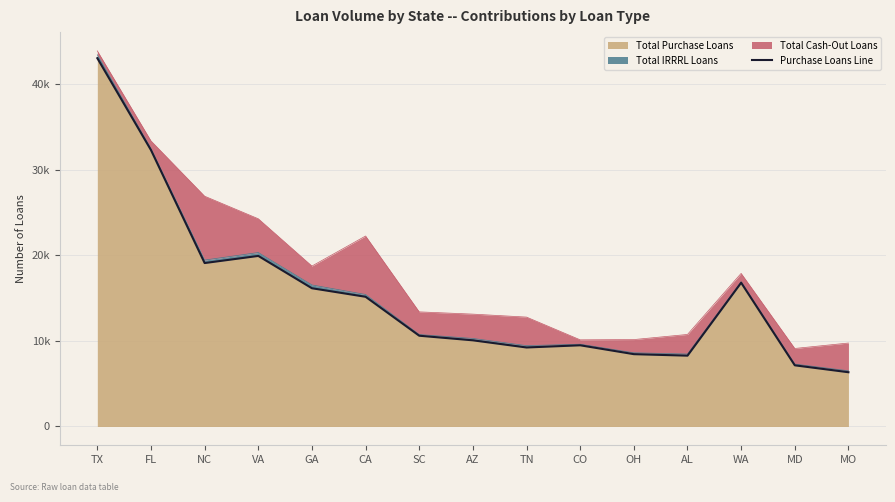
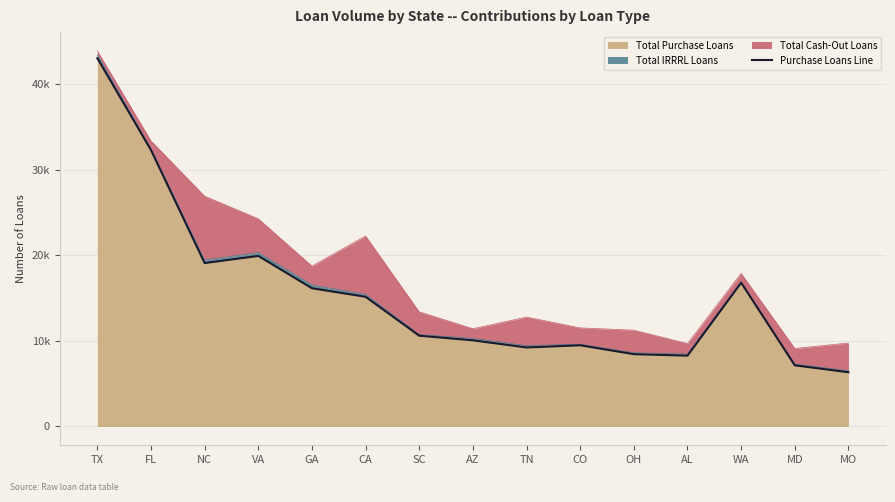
Total Cash-Out Loans, AZ: 3000 -> 1000
Total Cash-Out Loans, CO: 1000 -> 2000
Total Cash-Out Loans, OH: 2000 -> 3000
Total Cash-Out Loans, AL: 2000 -> 1000
